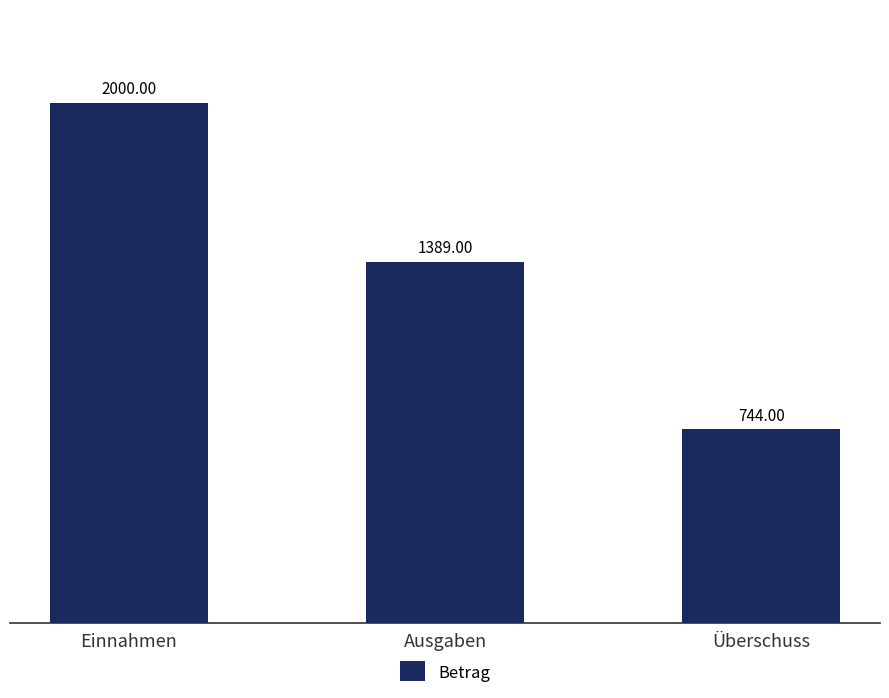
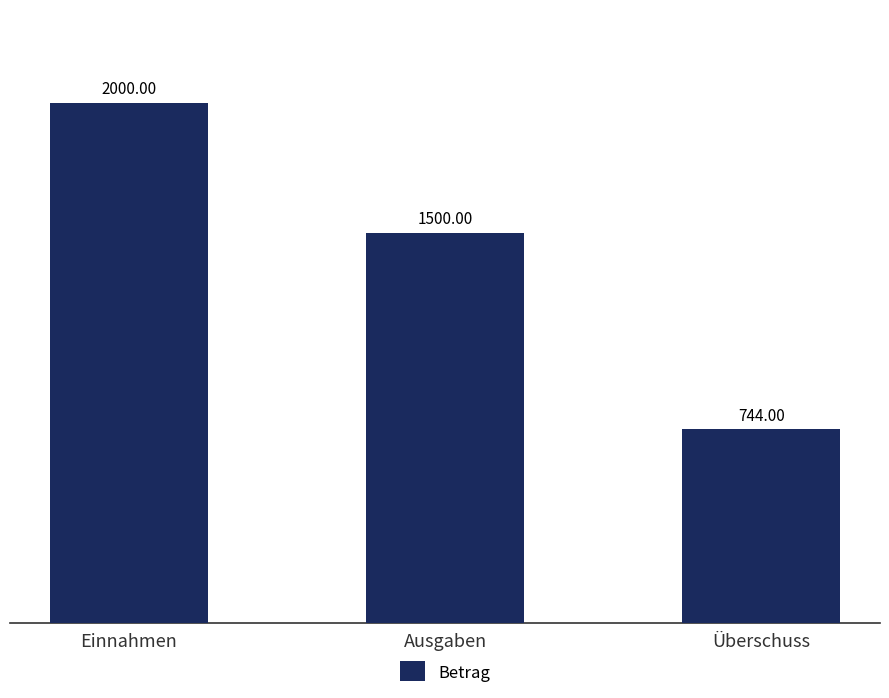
Ausgaben: 1389.00 -> 1500.00
